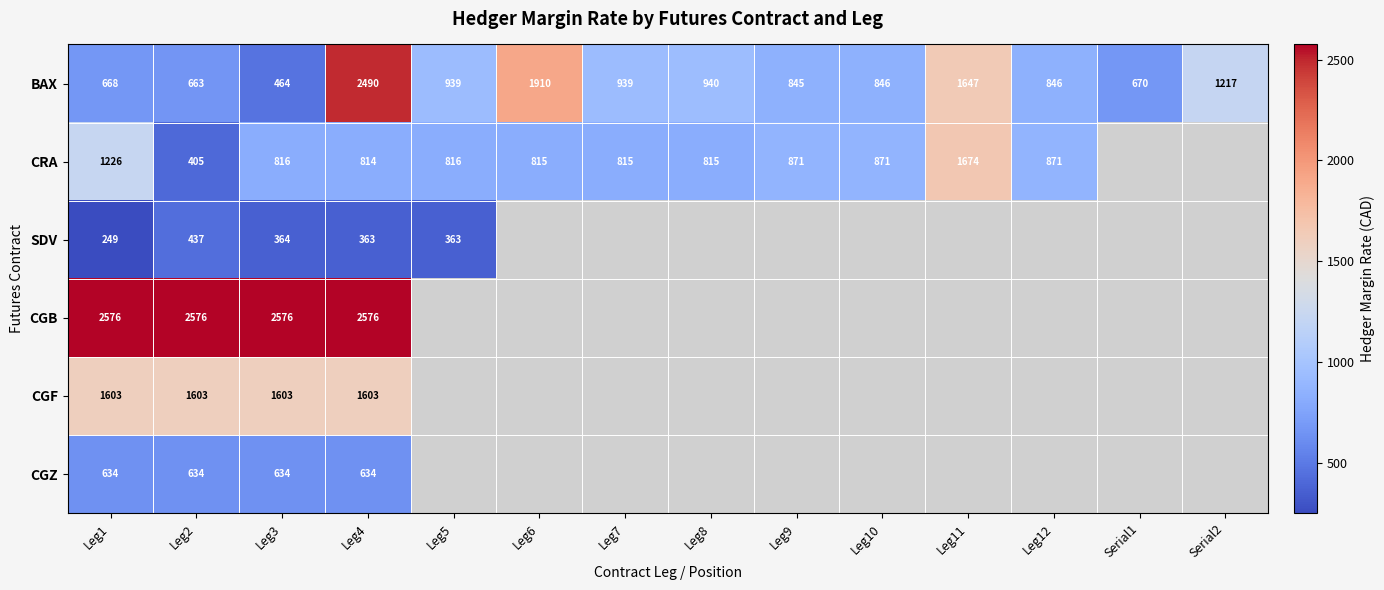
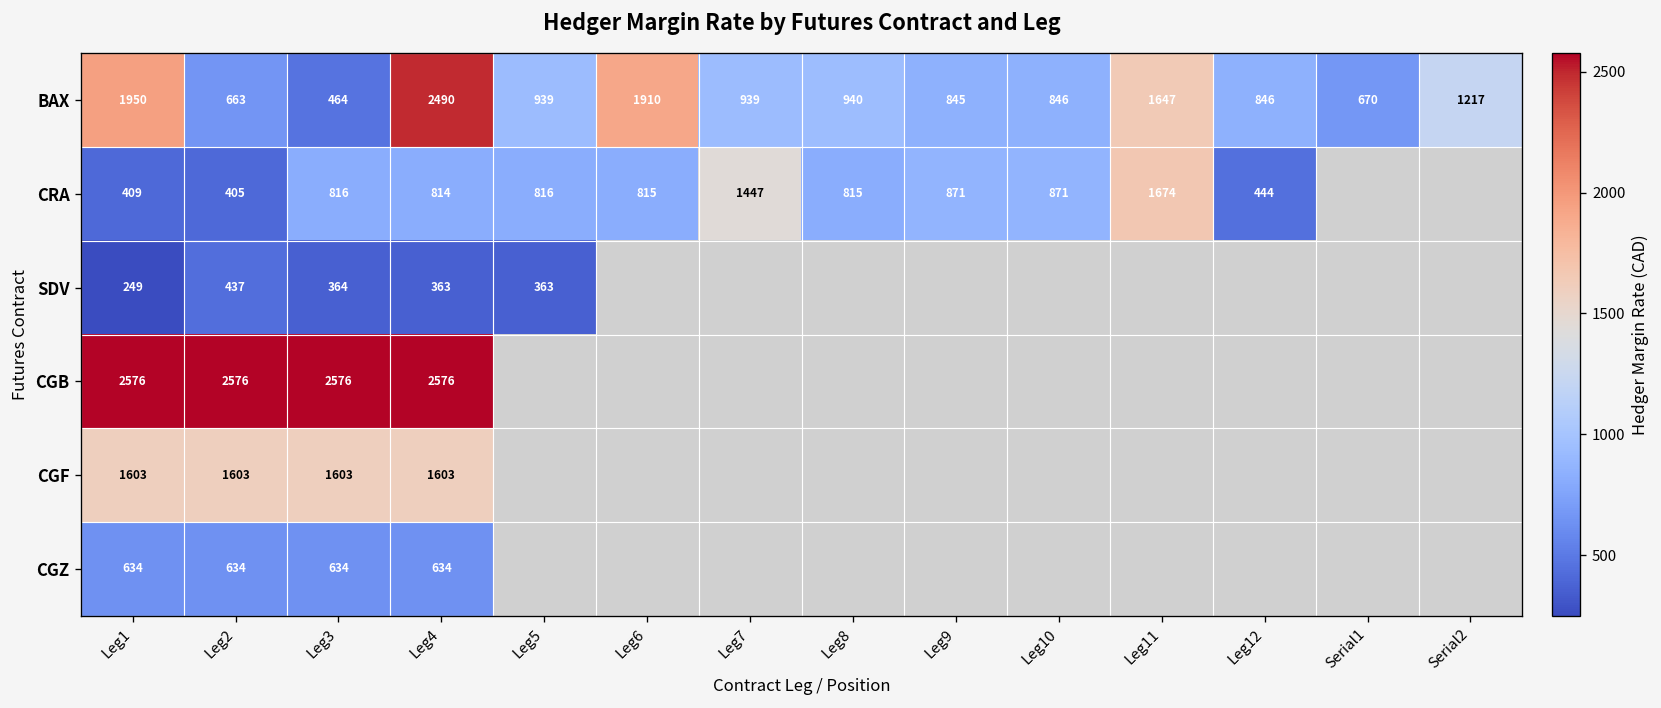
BAX, Leg1: 668 -> 1950
CRA, Leg1: 1226 -> 409
CRA, Leg7: 815 -> 1447
CRA, Leg12: 871 -> 444
